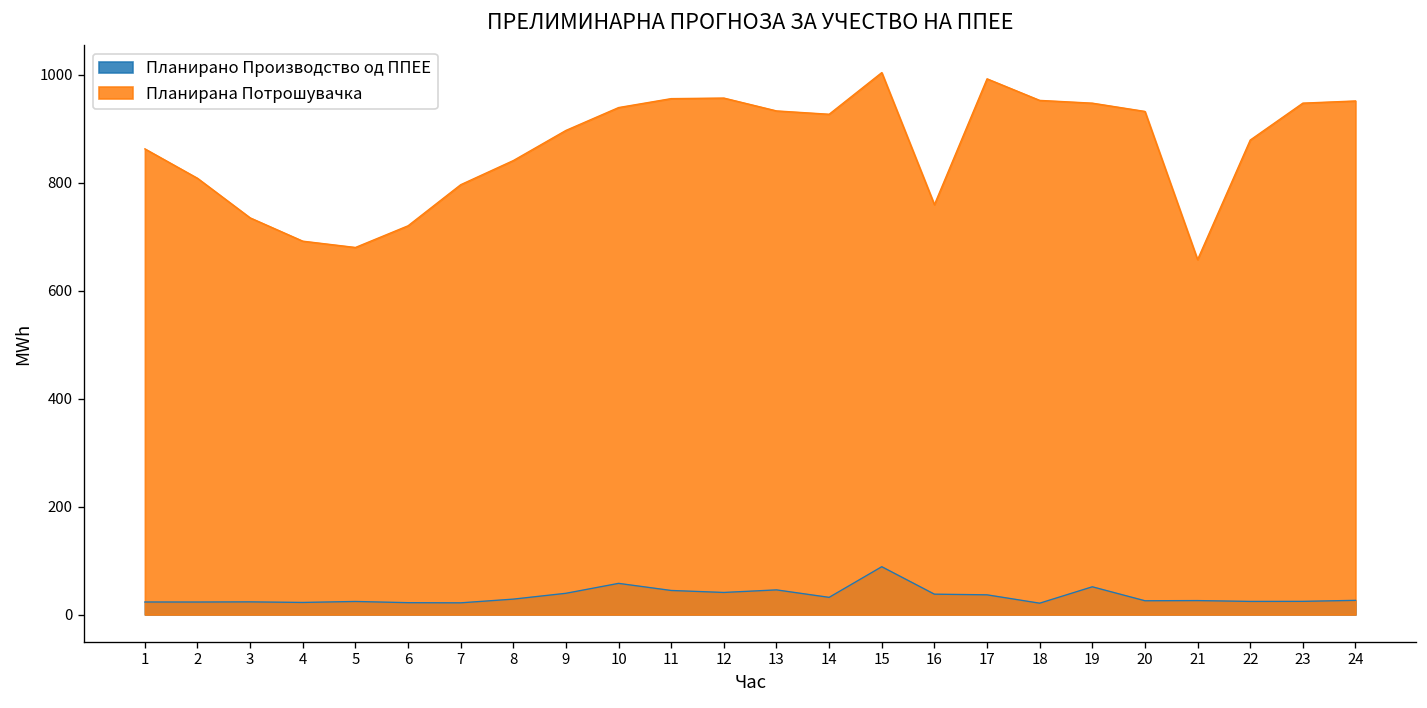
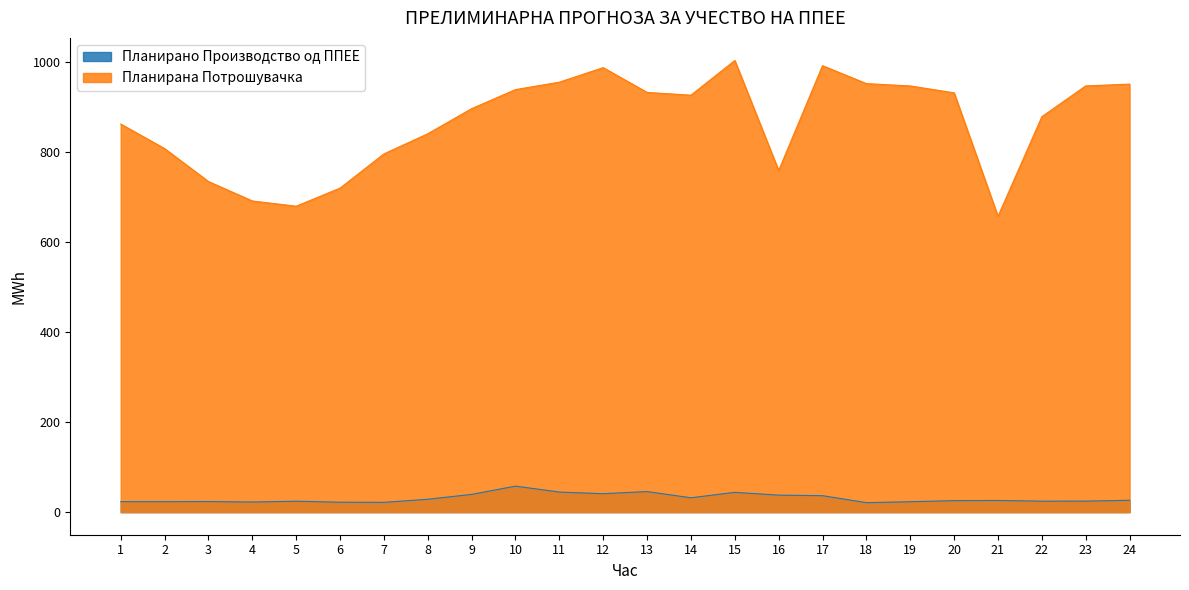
Планирана Потрошувачка, 12: 960 -> 990
Планирано Производство од ППЕЕ, 15: 90 -> 40
Планирано Производство од ППЕЕ, 19: 50 -> 20
